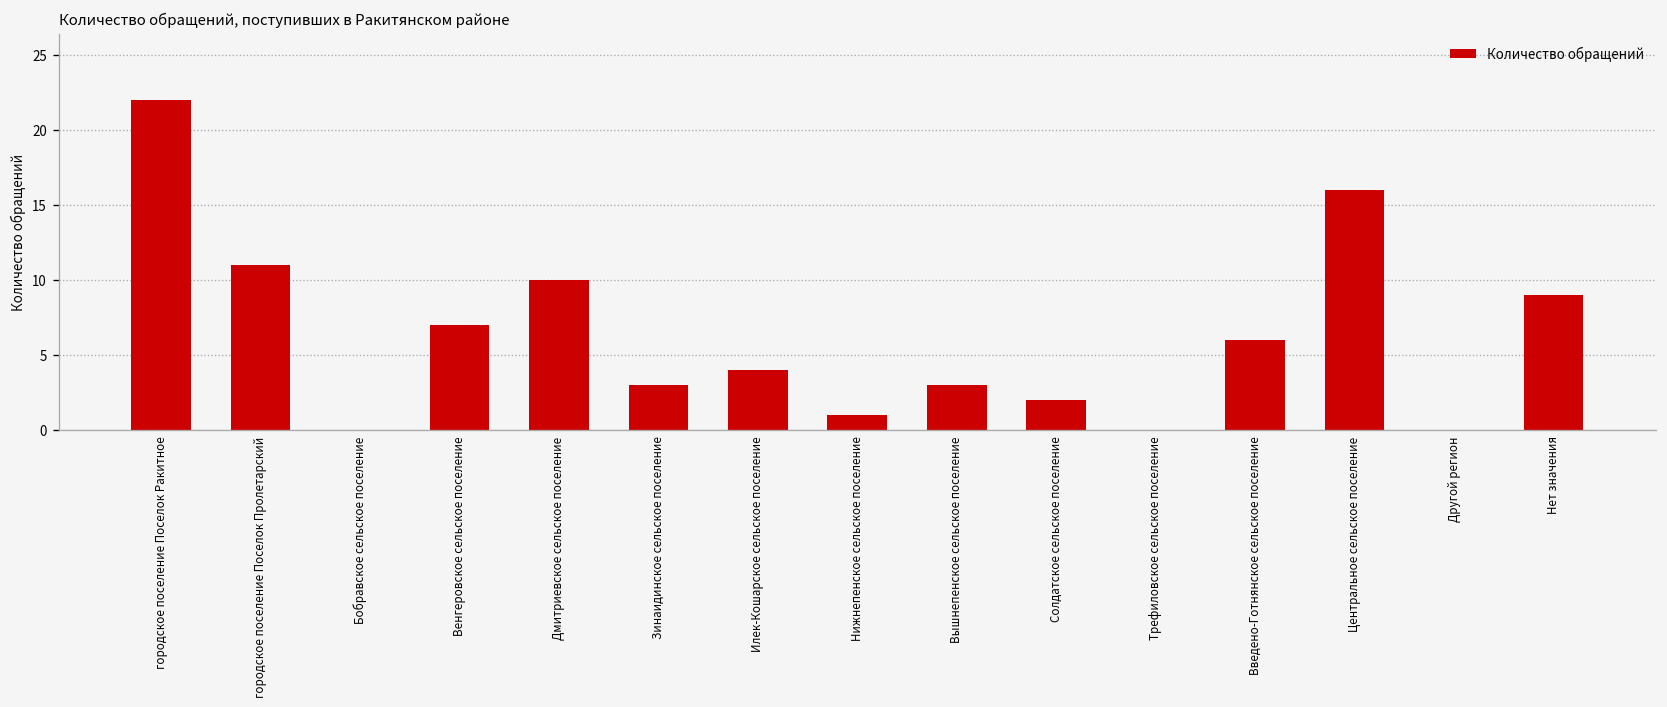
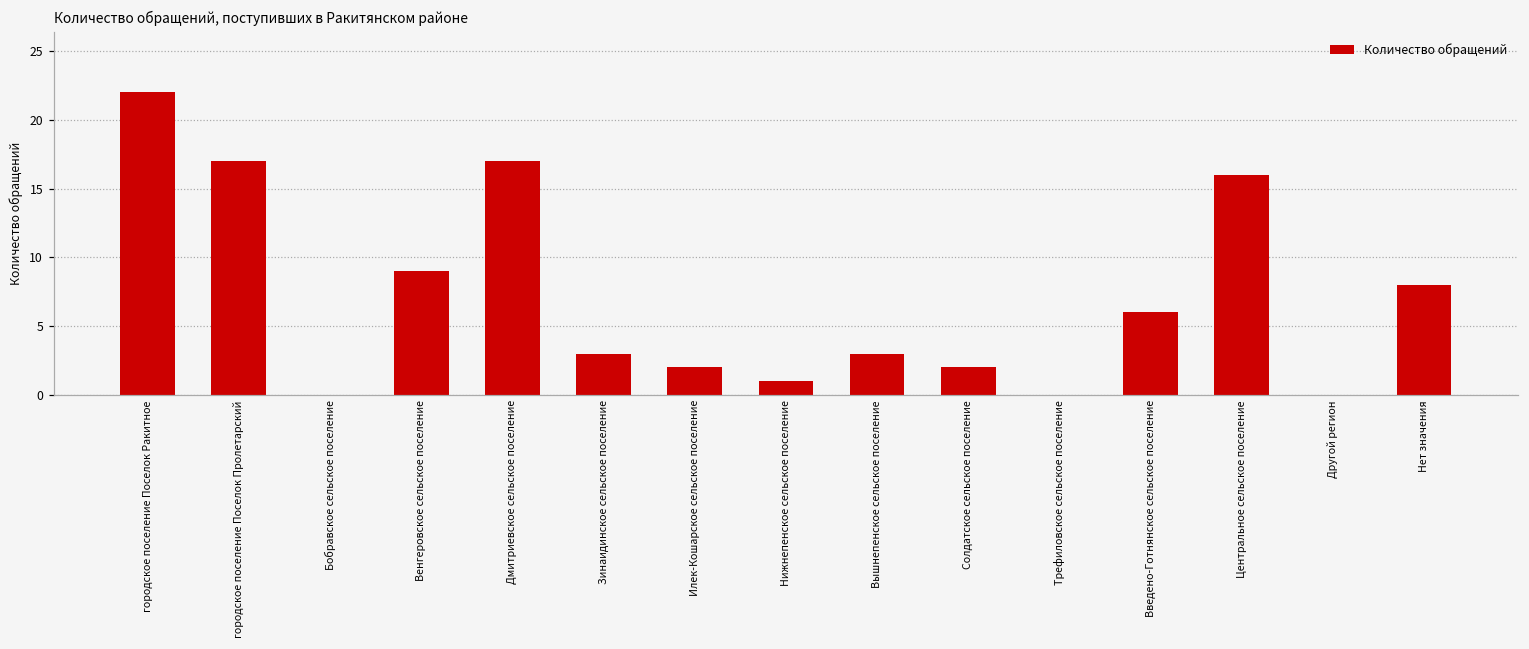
городское поселение Поселок Пролетарский: 11 -> 17
Венгеровское сельское поселение: 7 -> 9
Дмитриевское сельское поселение: 10 -> 17
Илек-Кошарское сельское поселение: 4 -> 2
Нет значения: 9 -> 8
